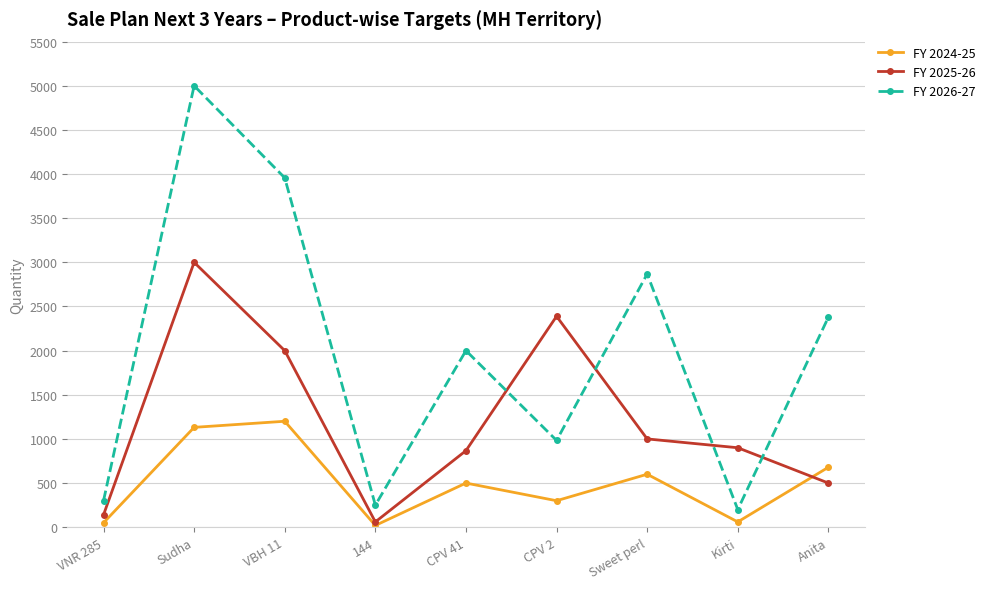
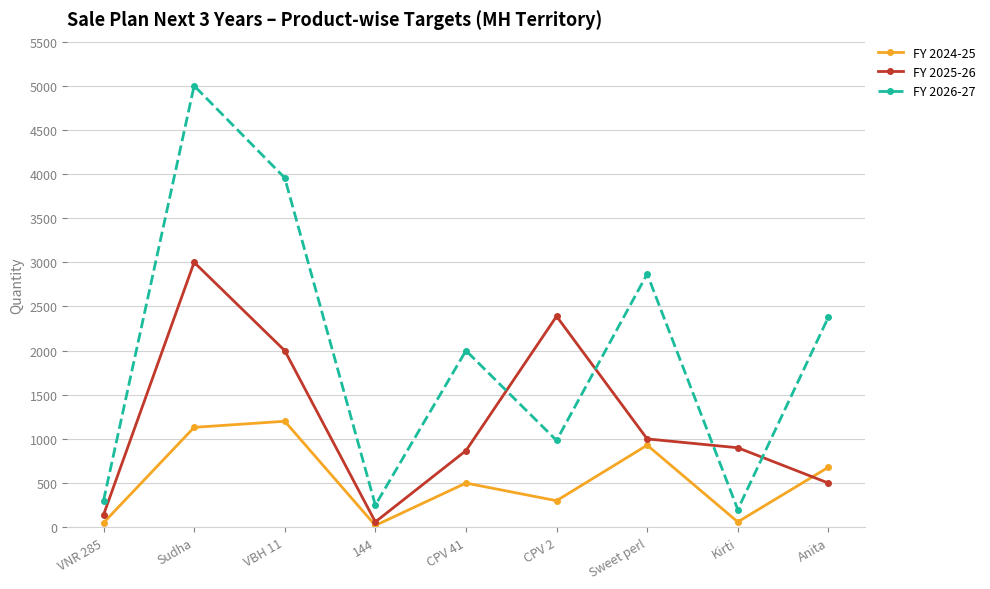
FY 2024-25, Sweet perl: 600 -> 900
